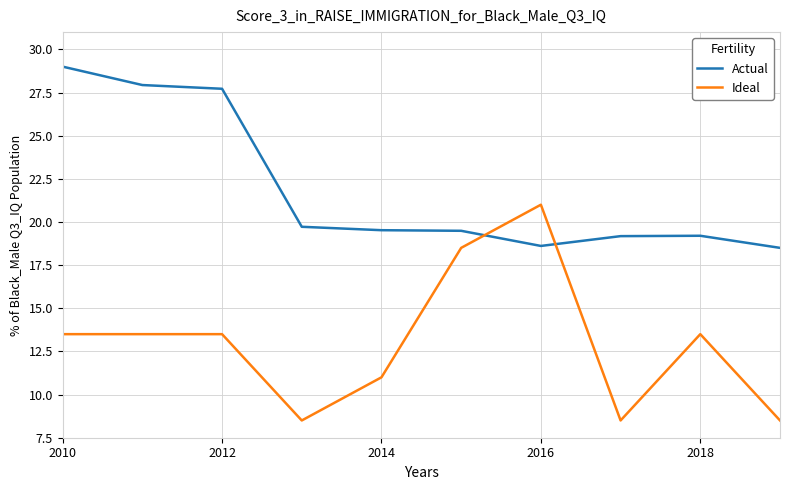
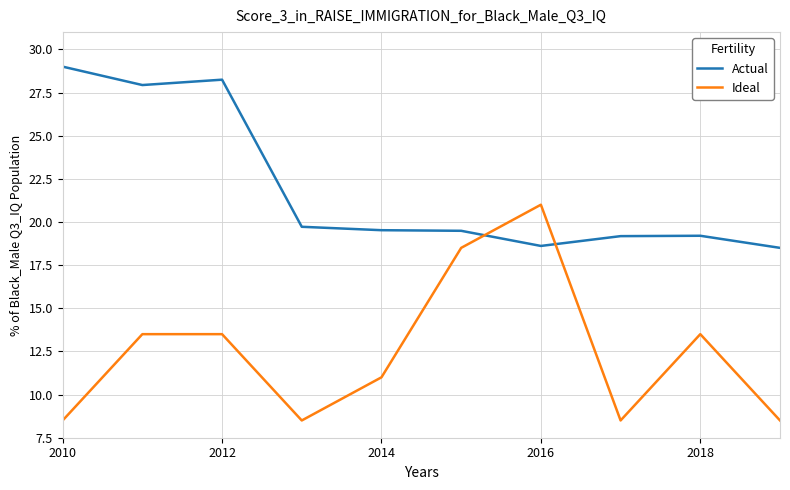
Ideal, 2010: 13.5 -> 8.5
Actual, 2012: 27.7 -> 28.2
